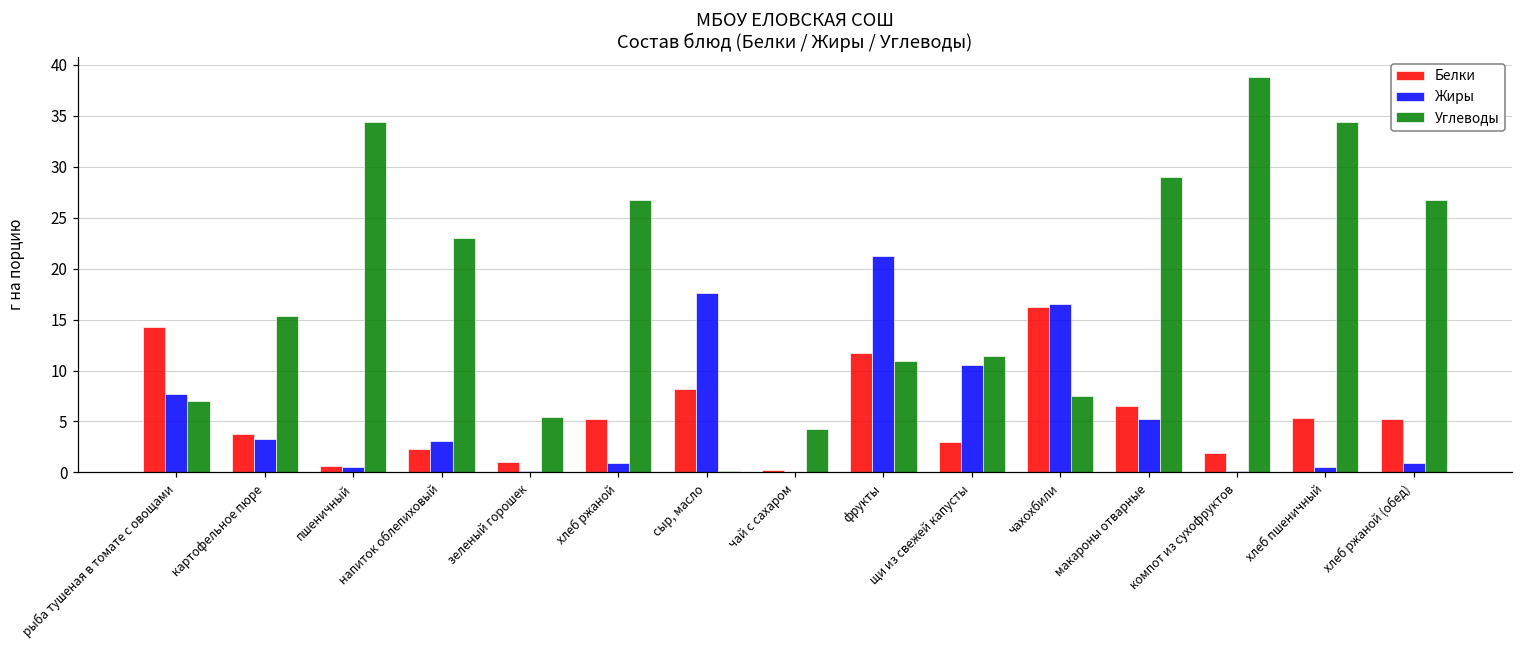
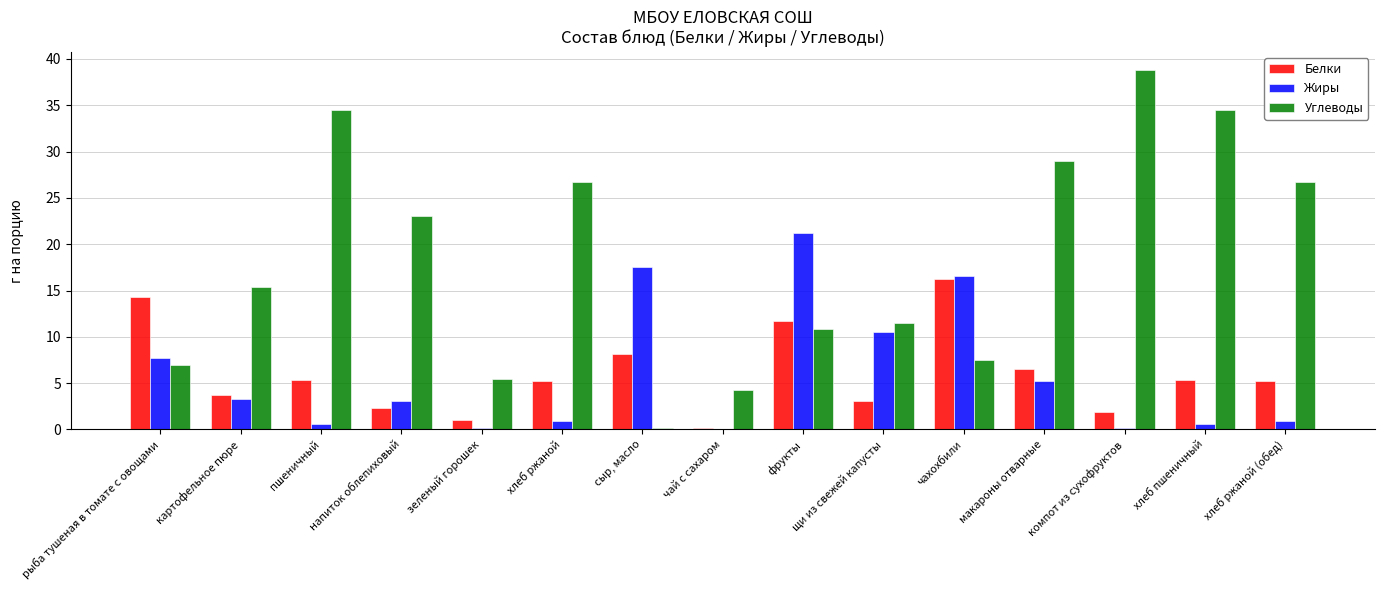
Белки, пшеничный: 1 -> 5
